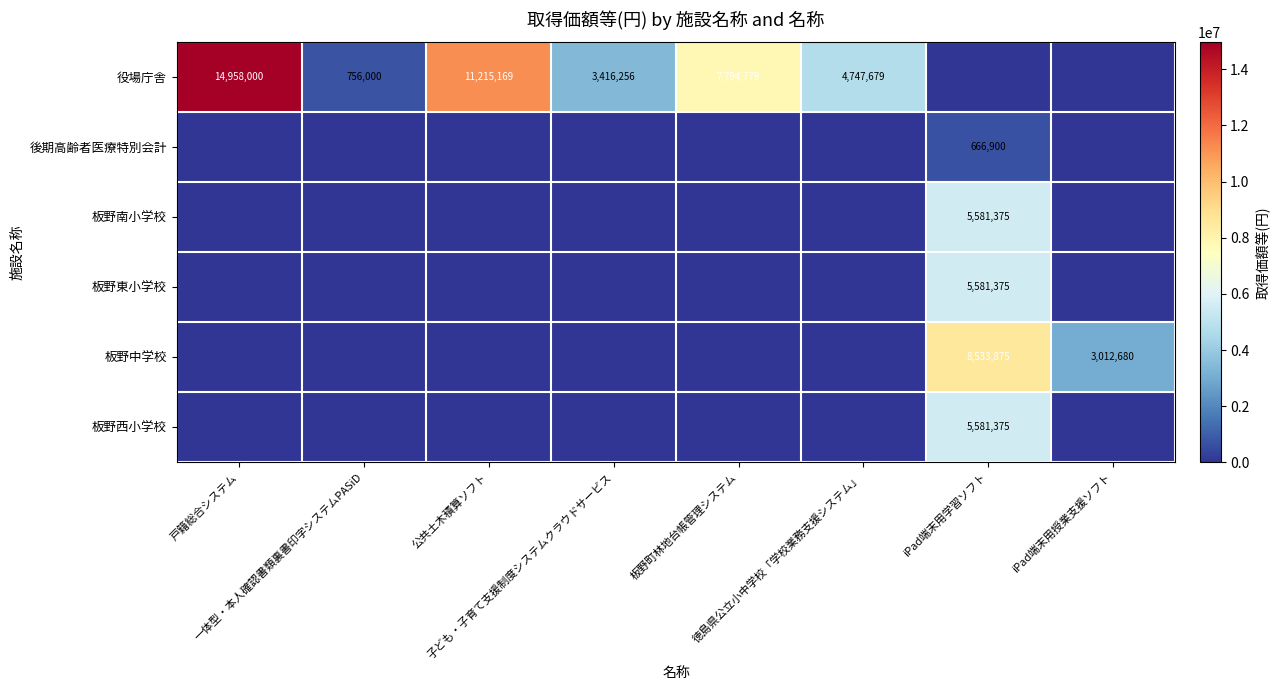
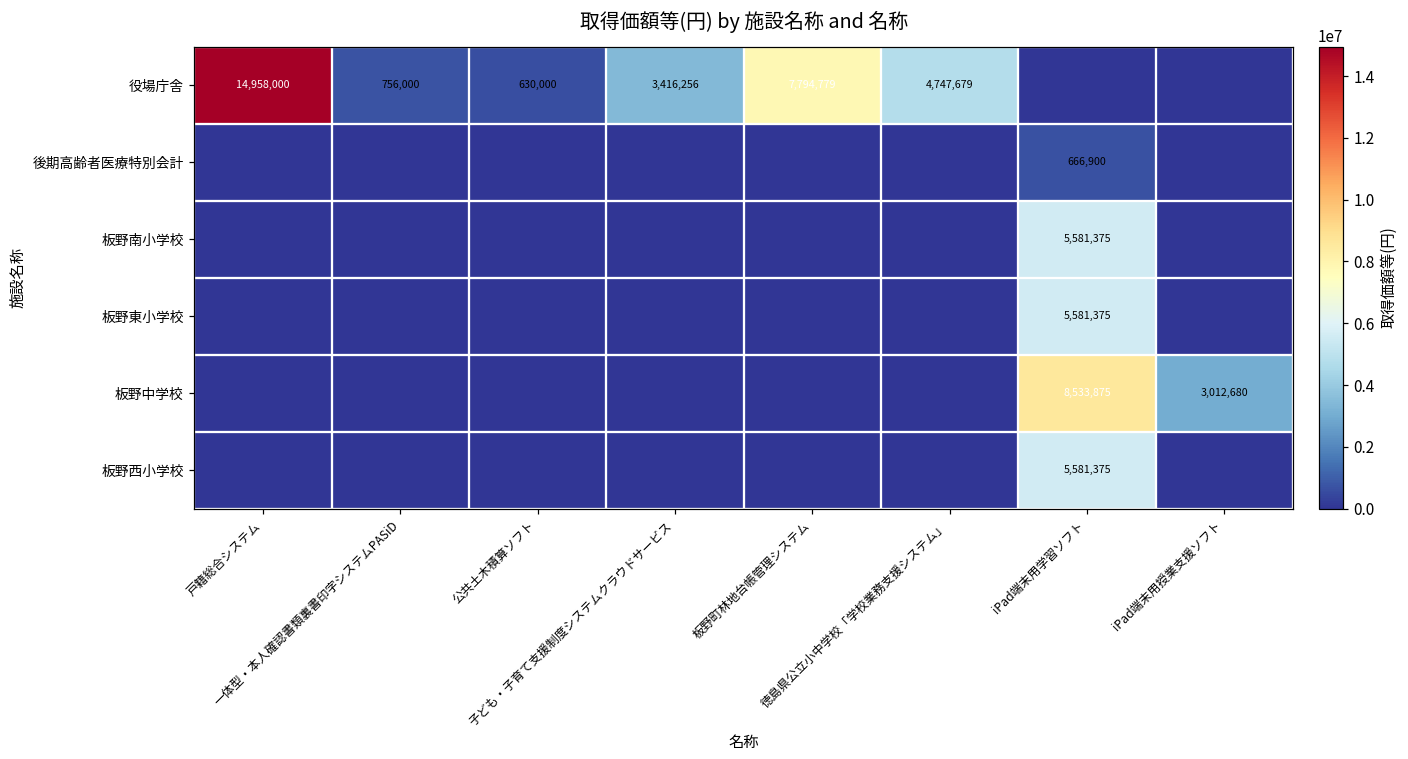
役場庁舎, 公共土木積算ソフト: 11,215,169 -> 630,000
